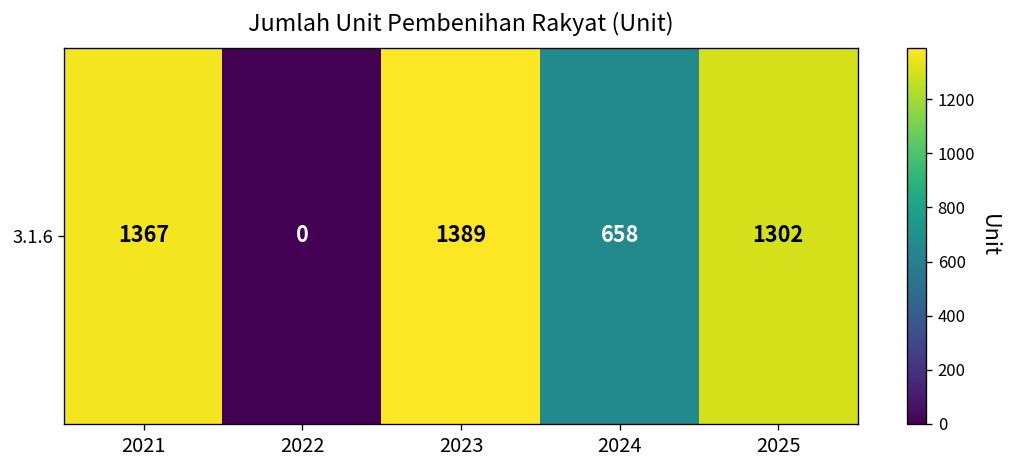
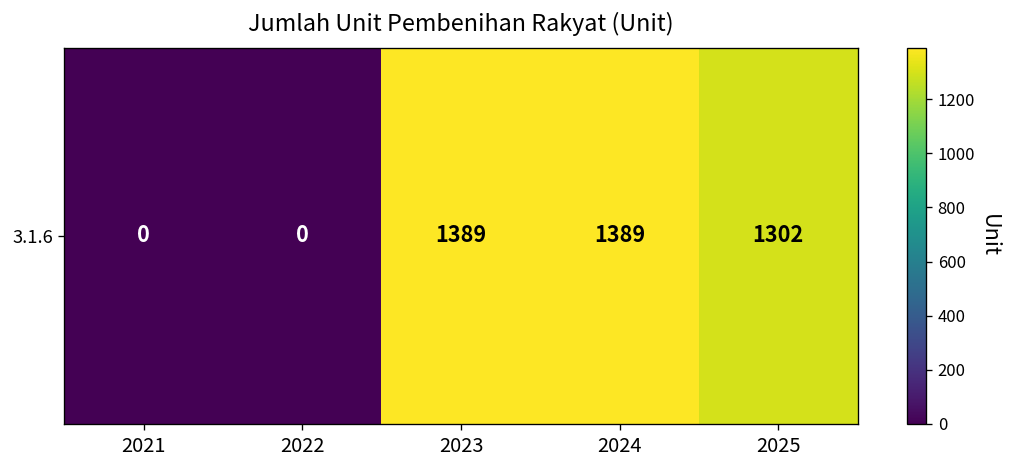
3.1.6, 2021: 1367 -> 0
3.1.6, 2024: 658 -> 1389
